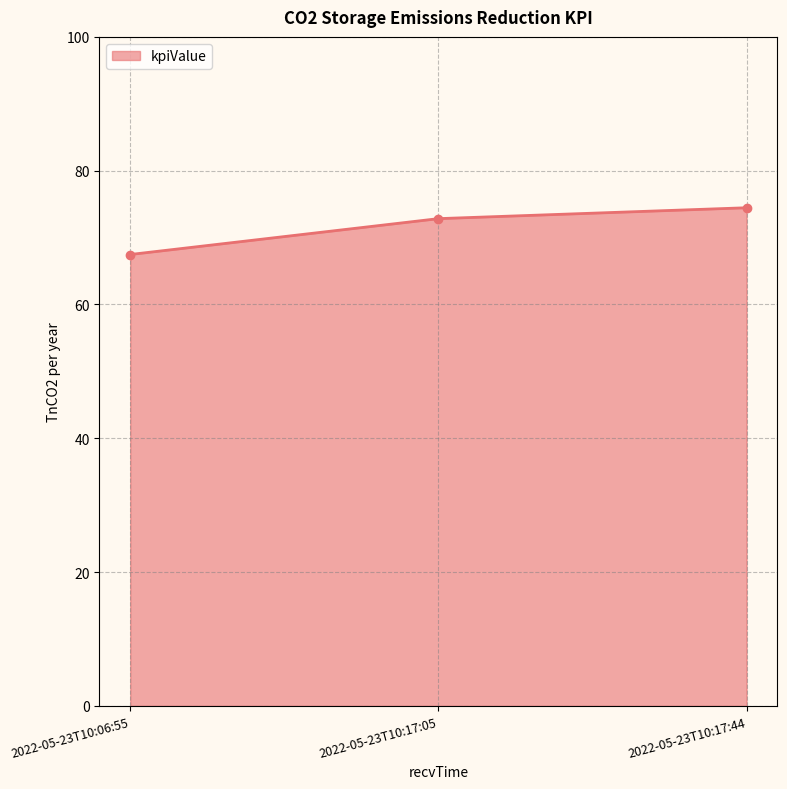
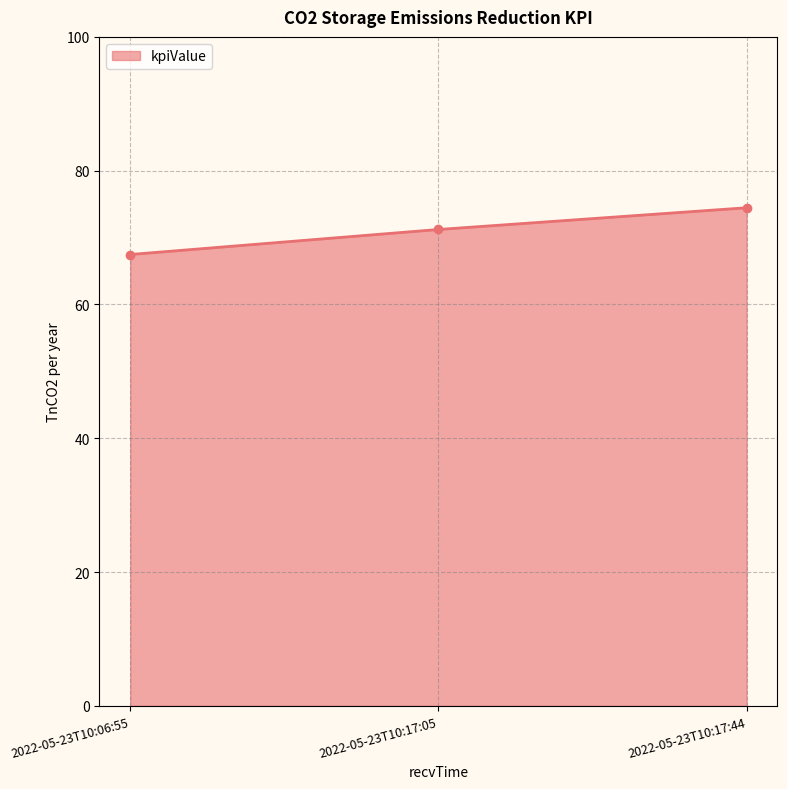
2022-05-23T10:17:05: 73 -> 71
